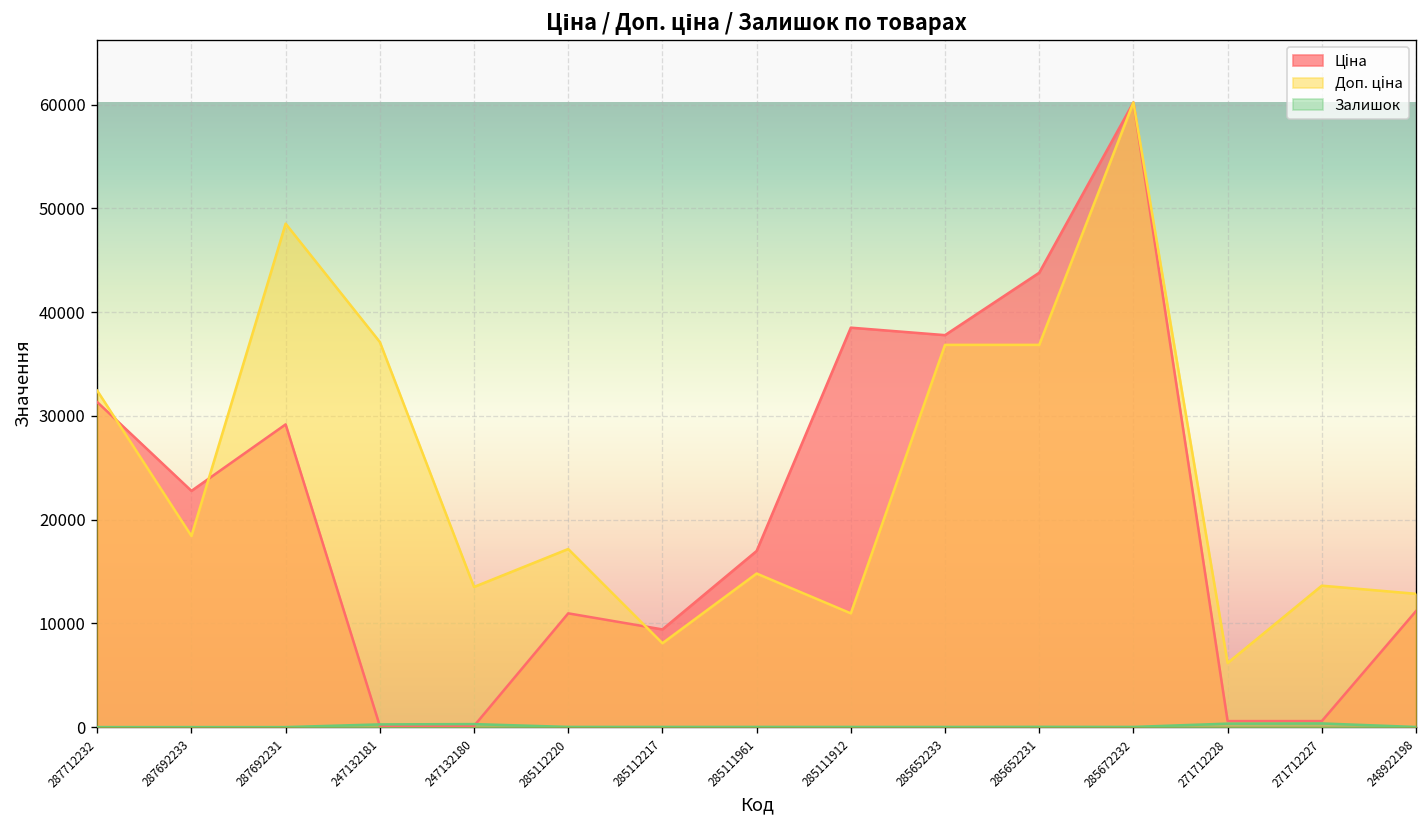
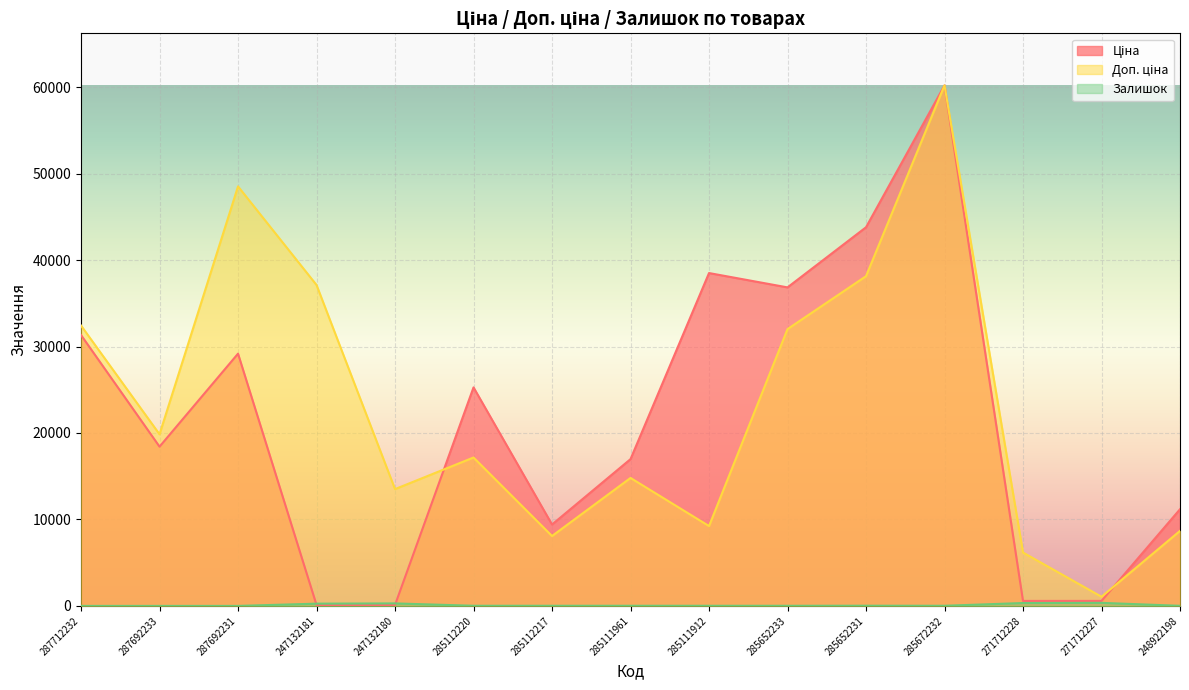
Ціна, 287692233: 23000 -> 18000
Доп. ціна, 287692233: 18000 -> 20000
Ціна, 285112220: 11000 -> 25000
Доп. ціна, 285111912: 11000 -> 9000
Ціна, 285652233: 38000 -> 37000
Доп. ціна, 285652233: 37000 -> 32000
Доп. ціна, 285652231: 37000 -> 38000
Доп. ціна, 271712227: 14000 -> 1000
Доп. ціна, 248922198: 13000 -> 9000
